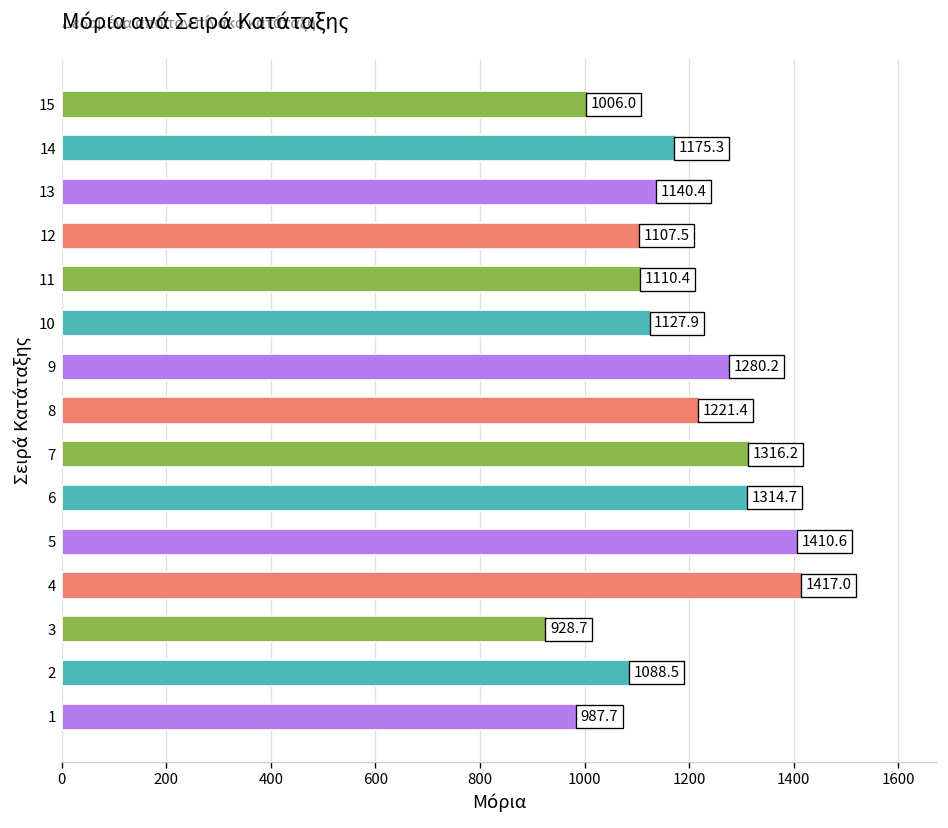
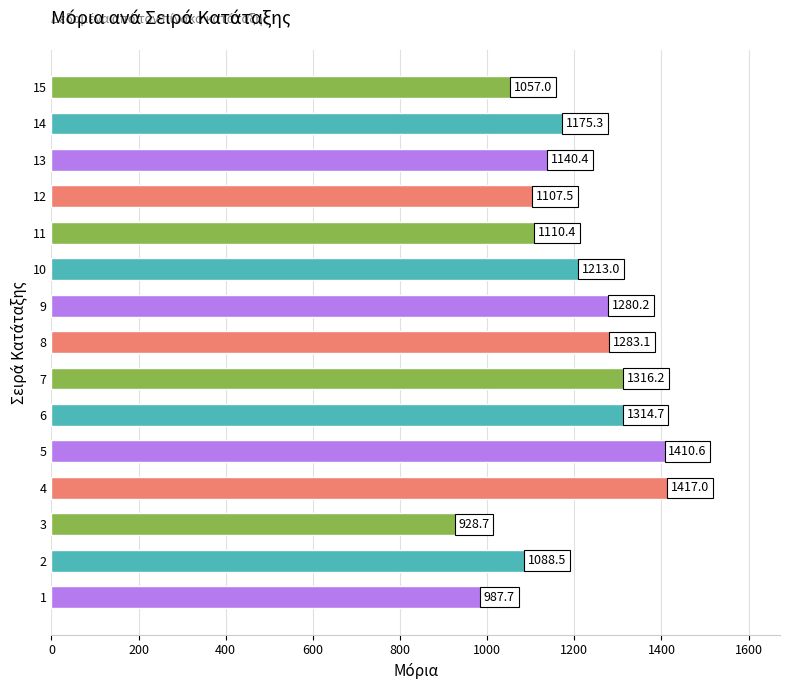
15: 1006.0 -> 1057.0
10: 1127.9 -> 1213.0
8: 1221.4 -> 1283.1
